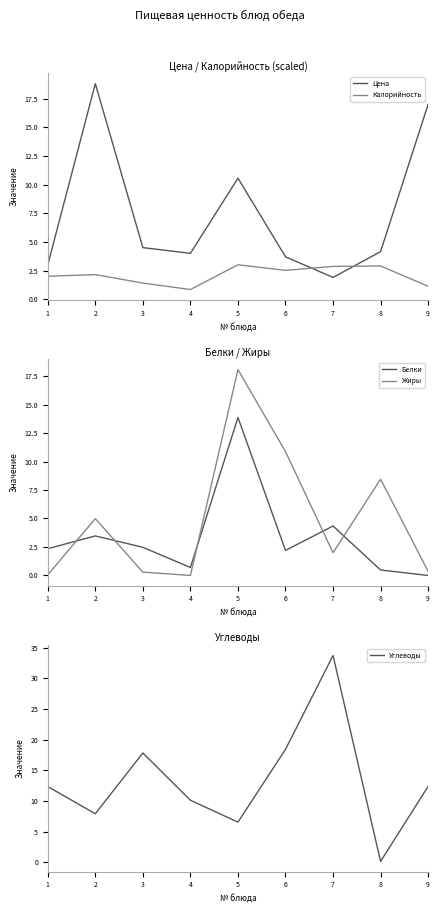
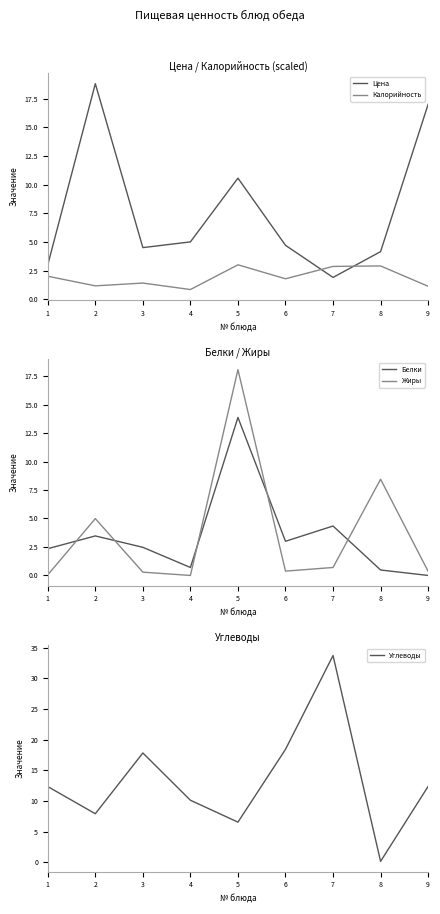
Цена / Калорийность (scaled), Калорийность, 2: 2.1 -> 1.2
Цена / Калорийность (scaled), Цена, 4: 4 -> 5
Цена / Калорийность (scaled), Цена, 6: 3.7 -> 4.7
Цена / Калорийность (scaled), Калорийность, 6: 2.5 -> 1.8
Белки / Жиры, Белки, 6: 2.2 -> 3.0
Белки / Жиры, Жиры, 6: 10.9 -> 0.4
Белки / Жиры, Жиры, 7: 2.0 -> 0.7
